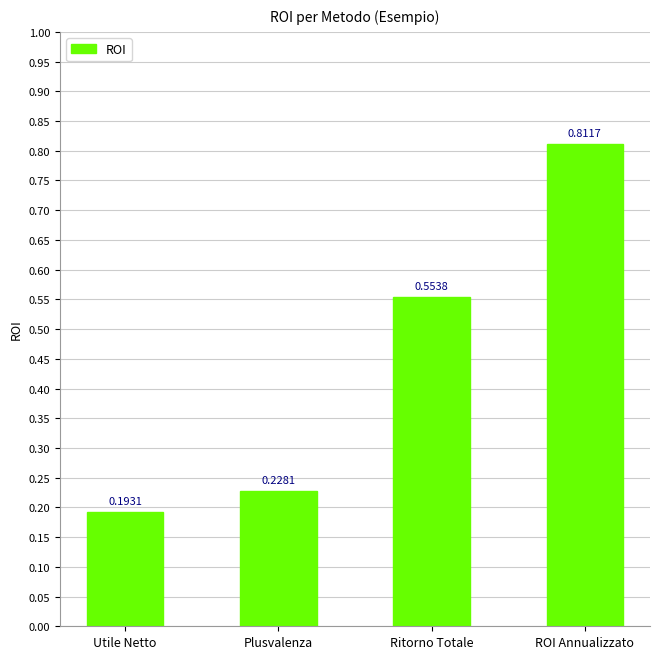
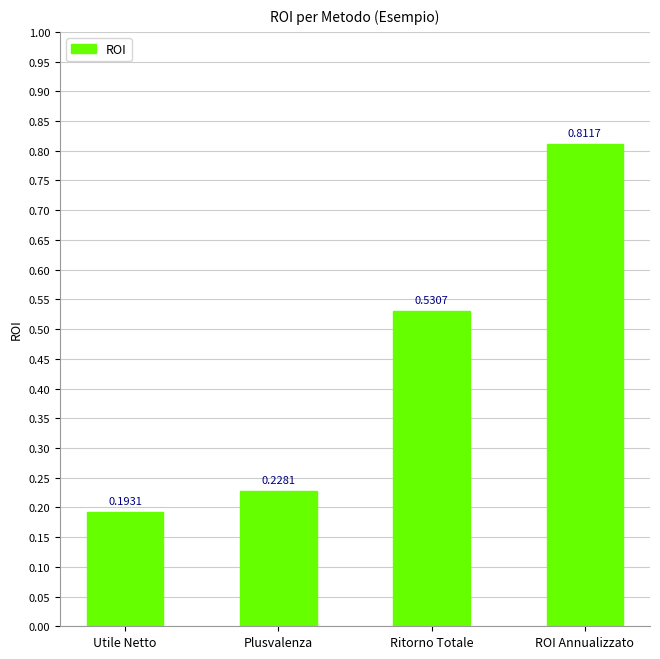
Ritorno Totale: 0.5538 -> 0.5307
